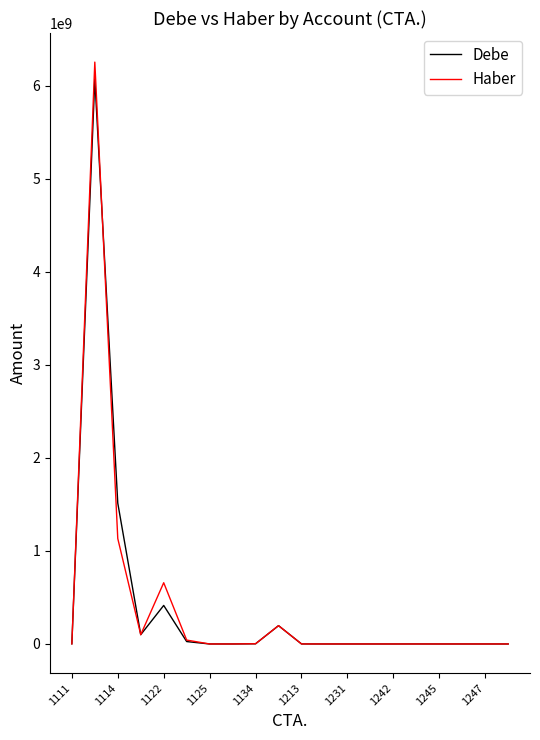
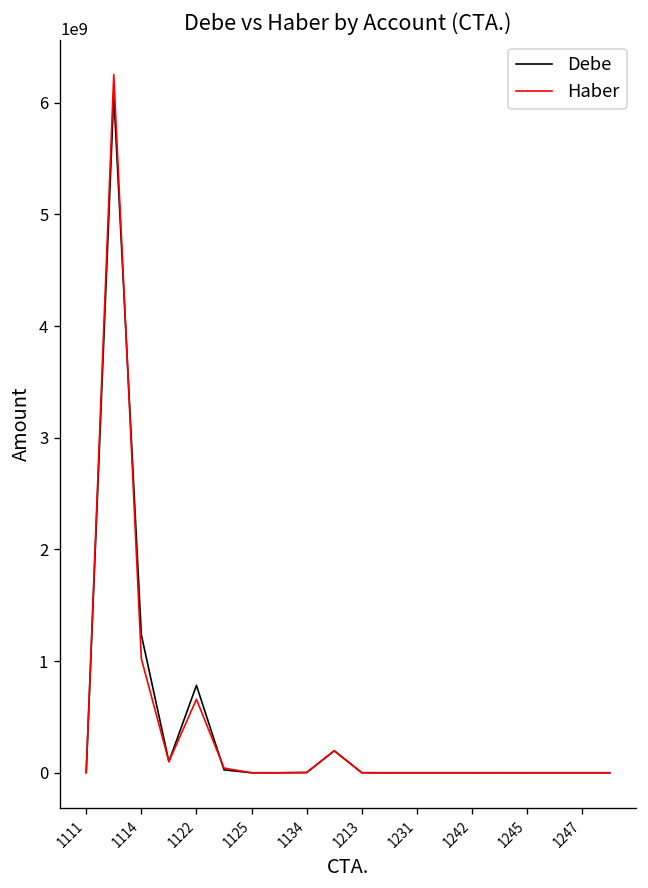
Debe, 1114: 1500000000 -> 1200000000
Haber, 1114: 1100000000 -> 1000000000
Debe, 1122: 400000000 -> 800000000
